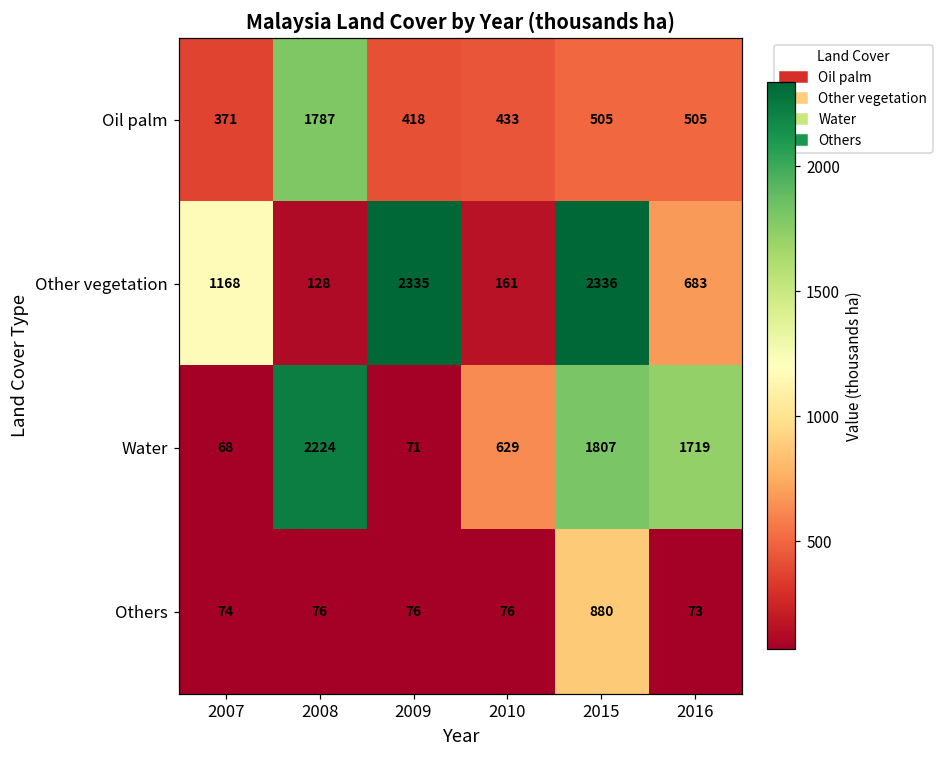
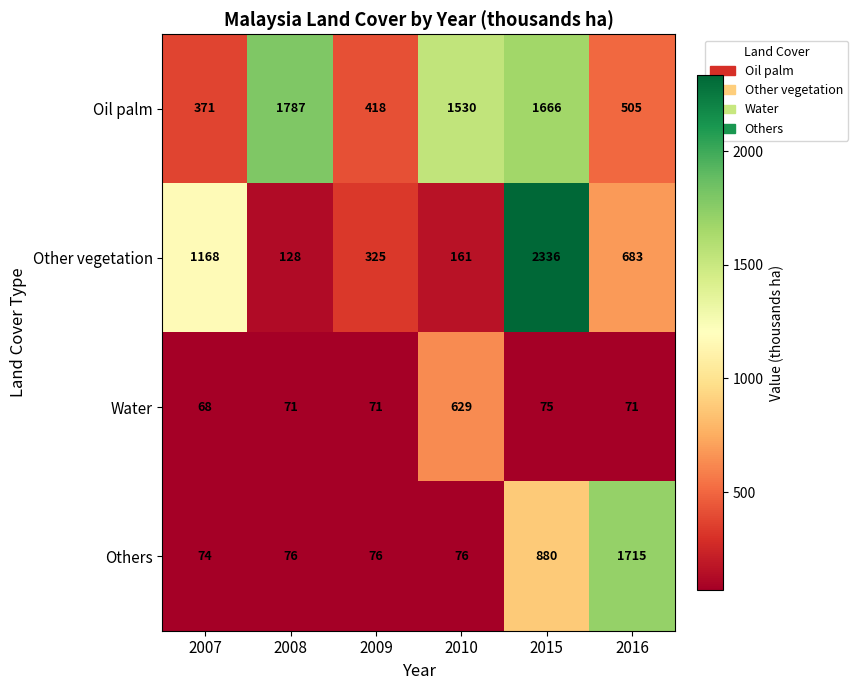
Oil palm, 2010: 433 -> 1530
Oil palm, 2015: 505 -> 1666
Other vegetation, 2009: 2335 -> 325
Water, 2008: 2224 -> 71
Water, 2015: 1807 -> 75
Water, 2016: 1719 -> 71
Others, 2016: 73 -> 1715
